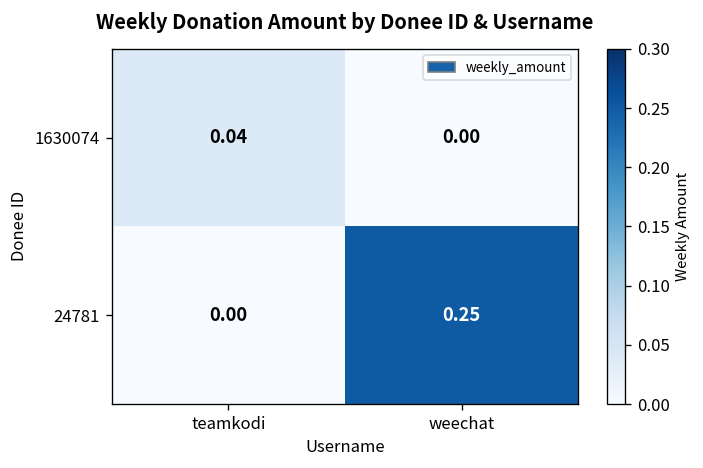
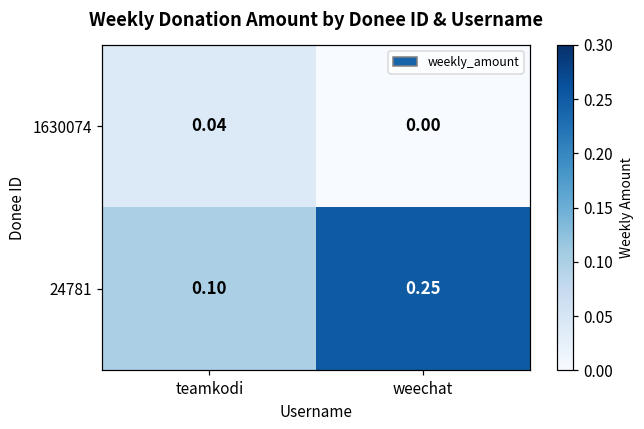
24781, teamkodi: 0.00 -> 0.10
